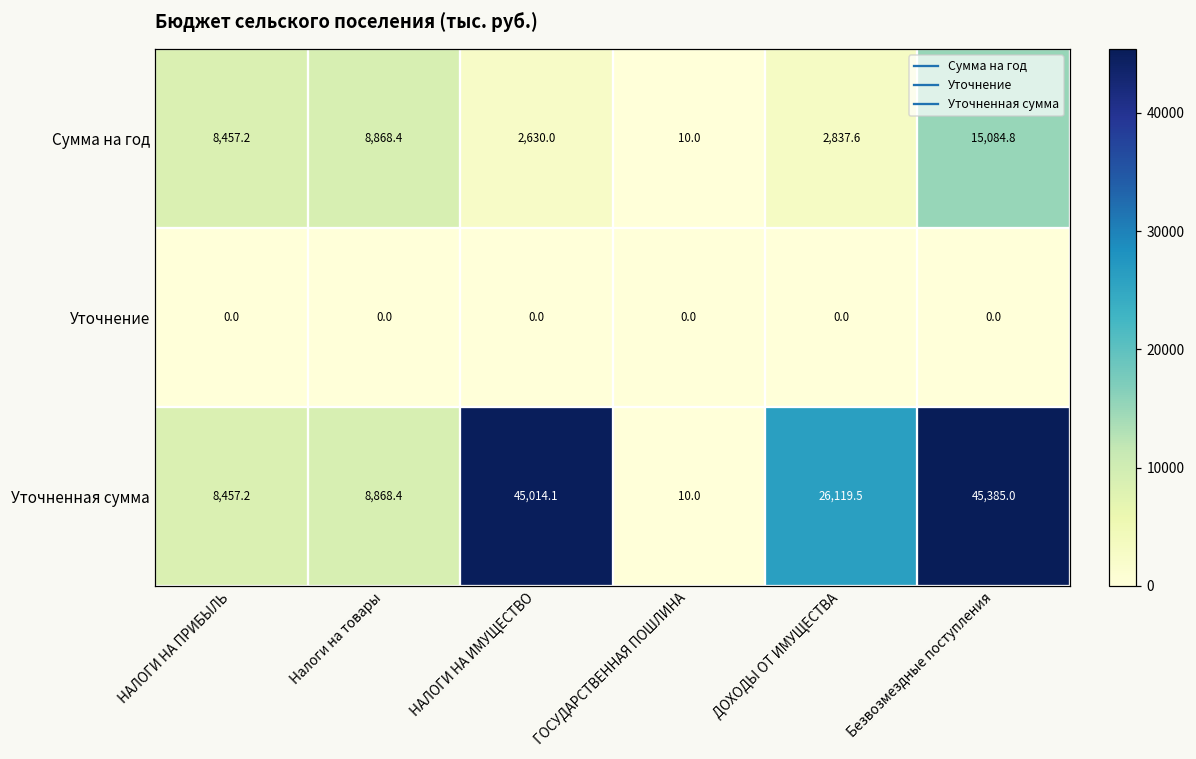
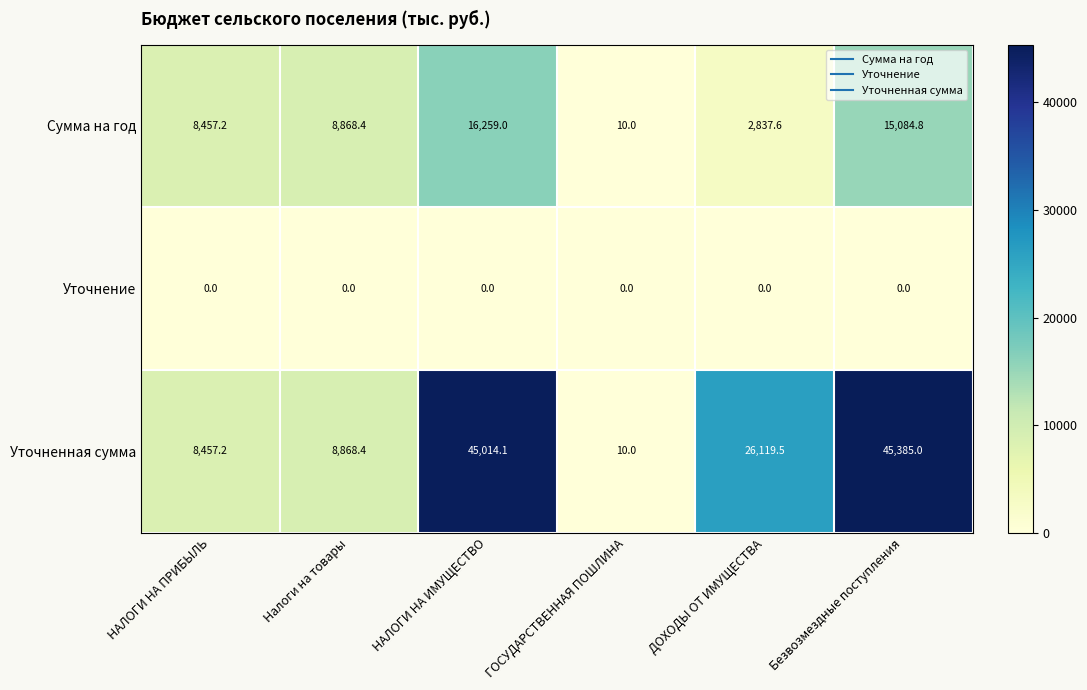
Сумма на год, НАЛОГИ НА ИМУЩЕСТВО: 2,630.0 -> 16,259.0
